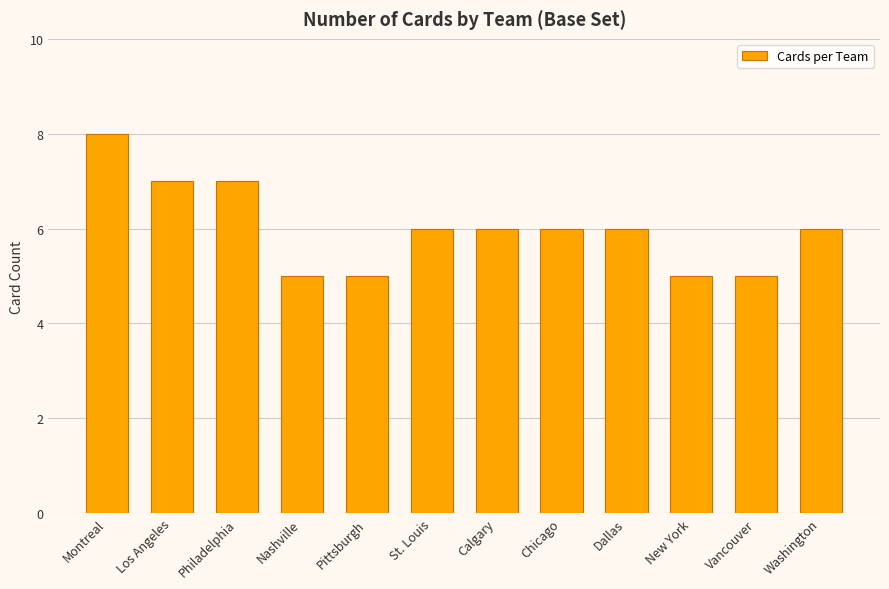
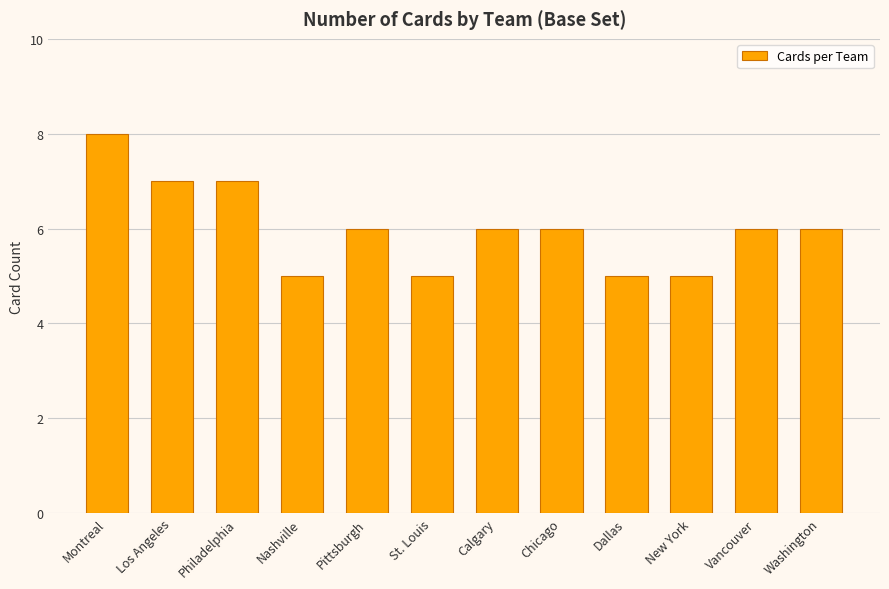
Pittsburgh: 5 -> 6
St. Louis: 6 -> 5
Dallas: 6 -> 5
Vancouver: 5 -> 6
